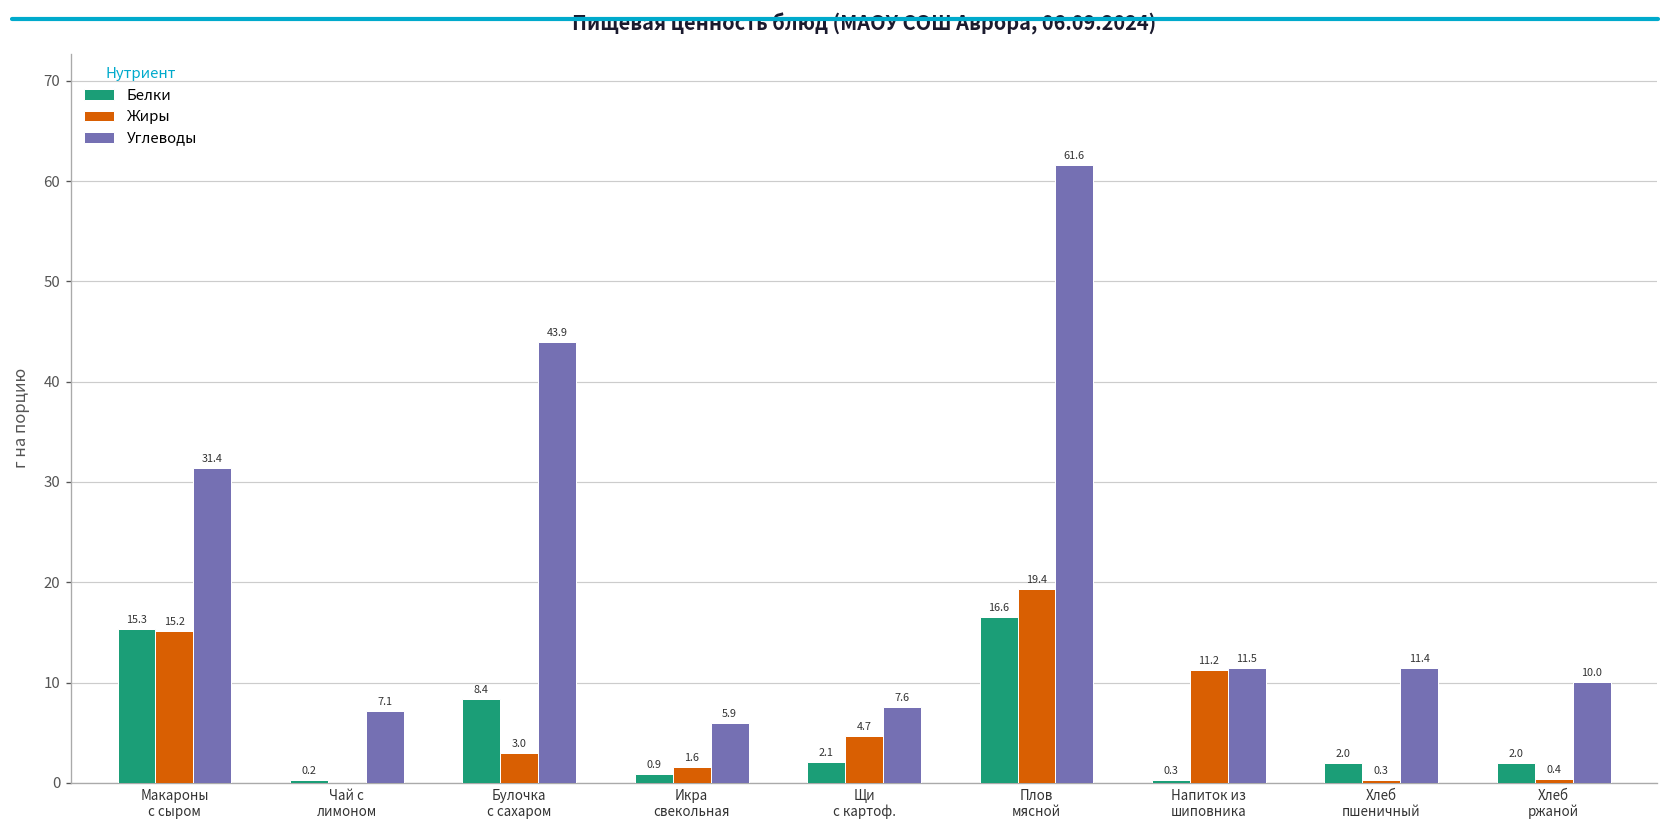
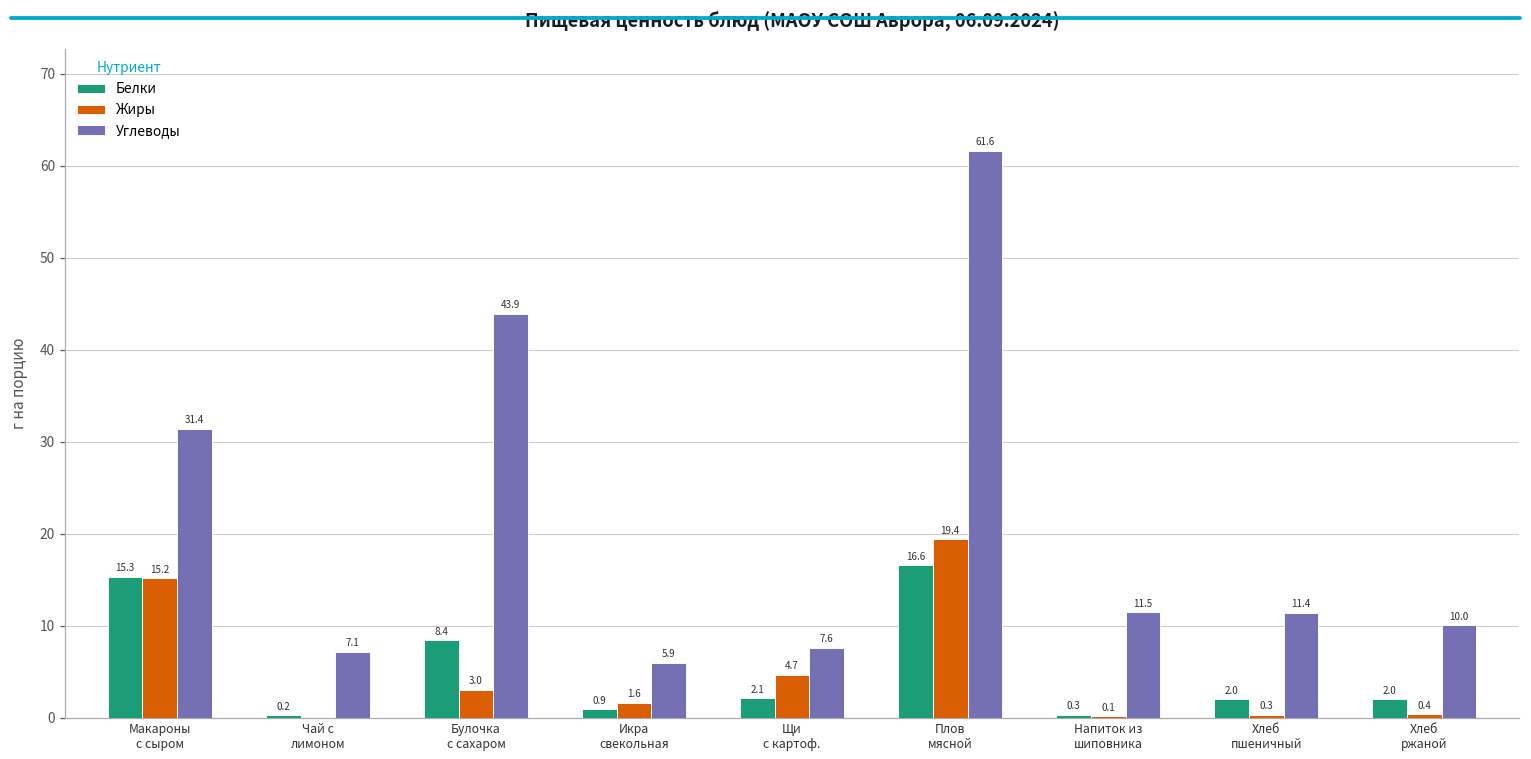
Жиры, Напиток из шиповника: 11.2 -> 0.1
